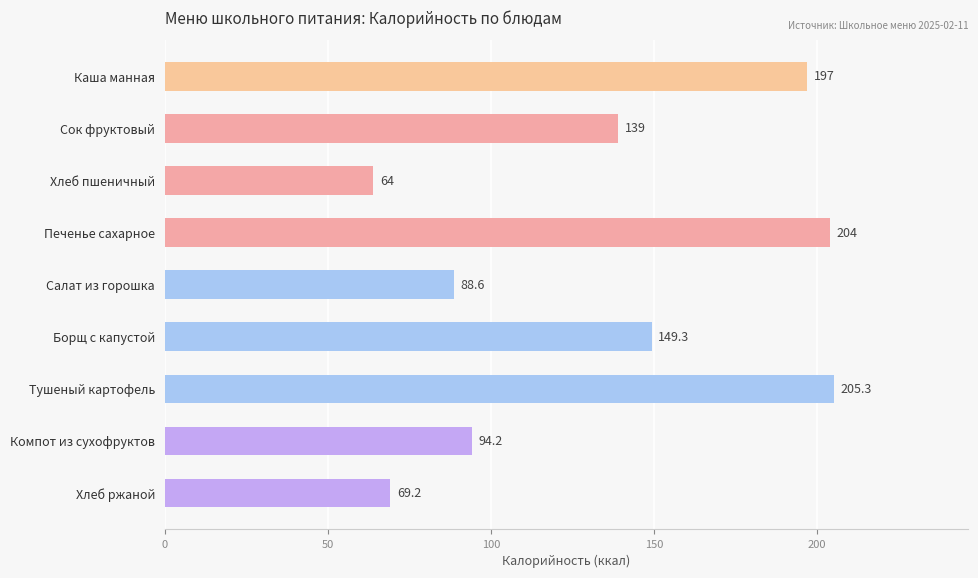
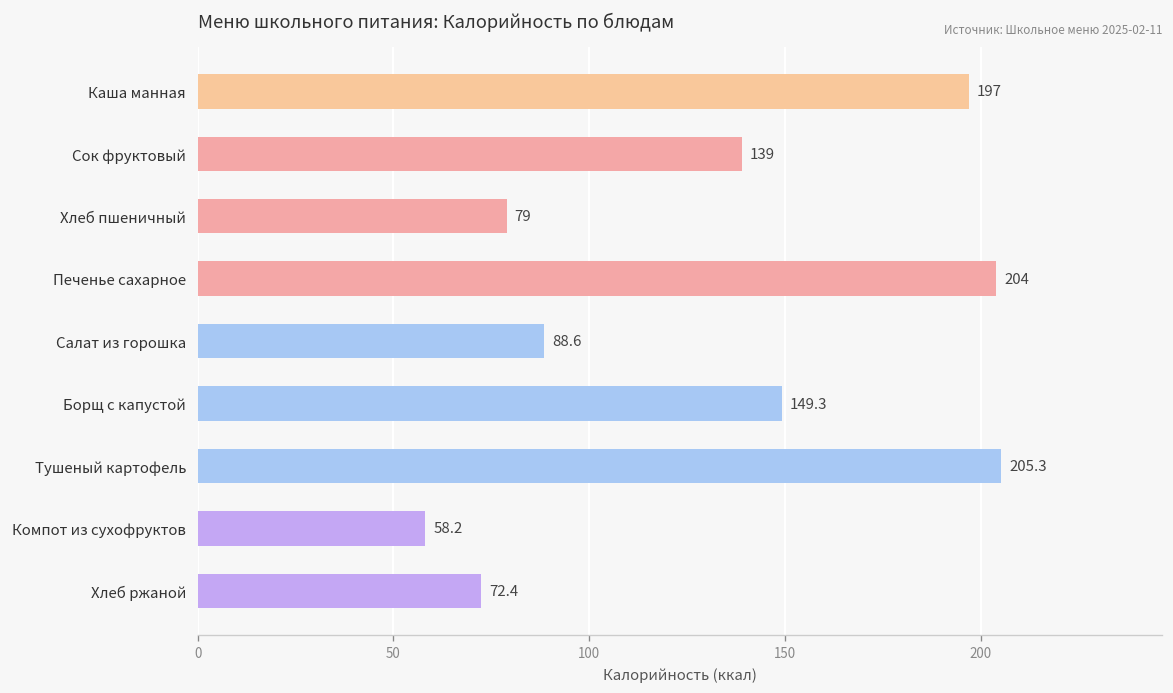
Хлеб пшеничный: 64 -> 79
Компот из сухофруктов: 94.2 -> 58.2
Хлеб ржаной: 69.2 -> 72.4
